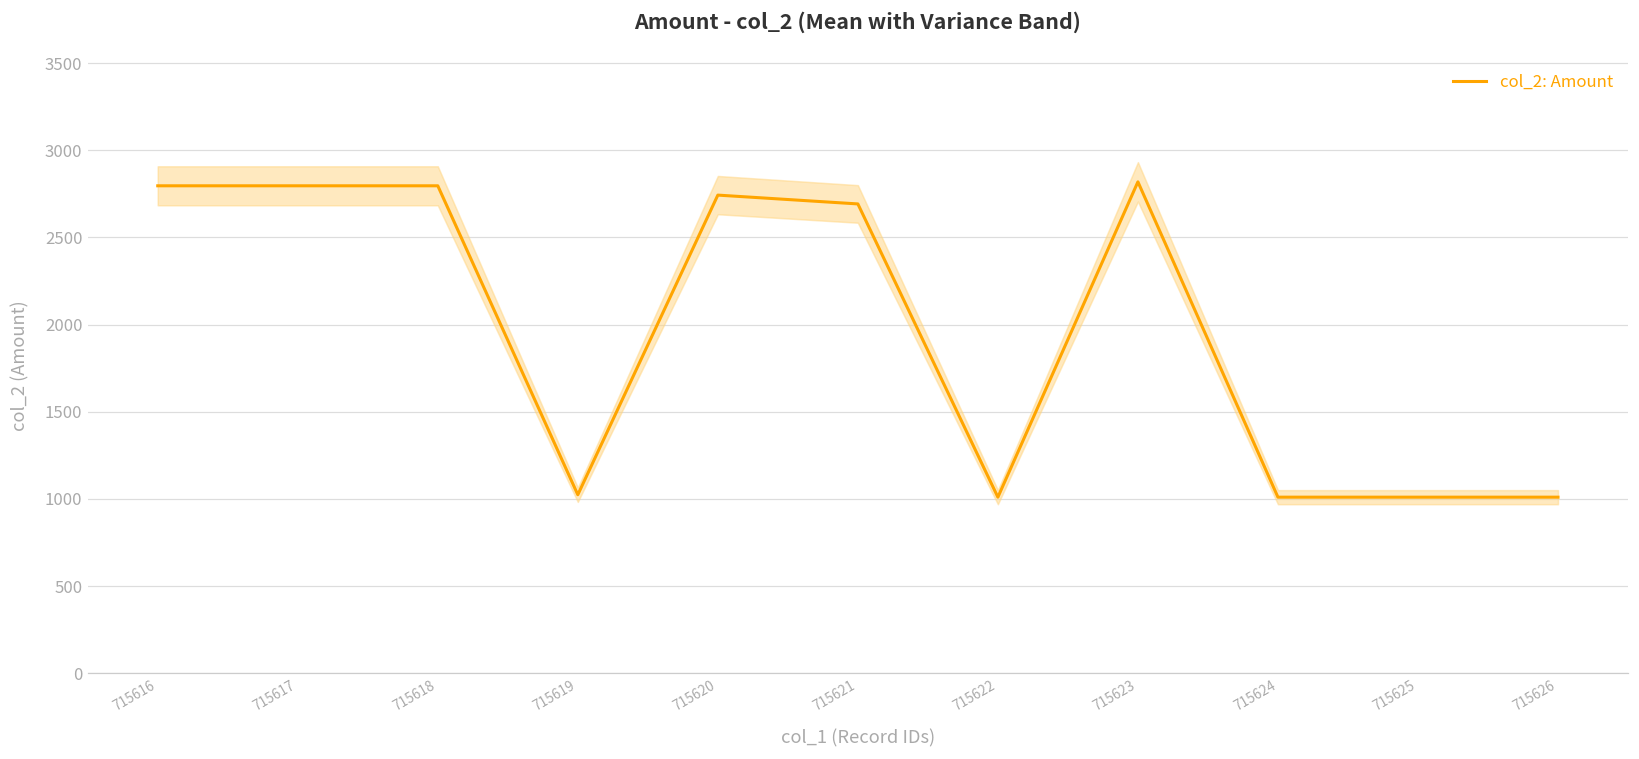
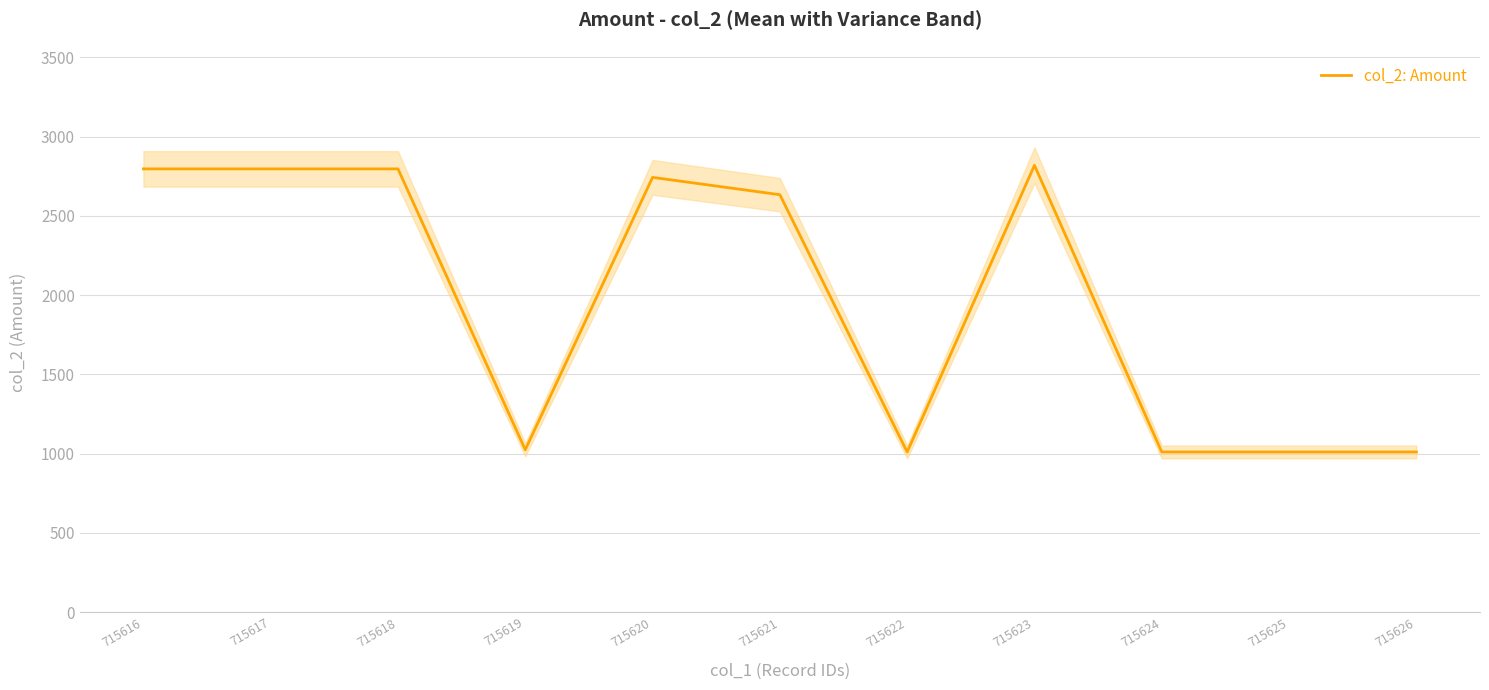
col_2: Amount, 715621: 2690 -> 2630
